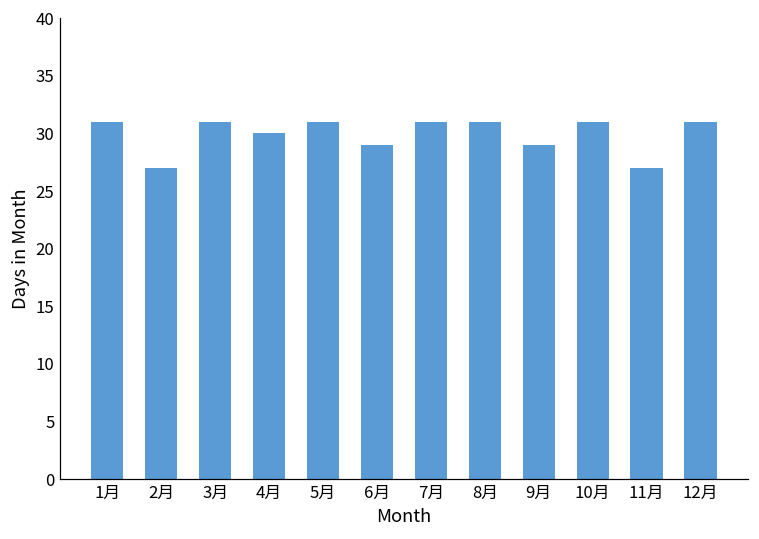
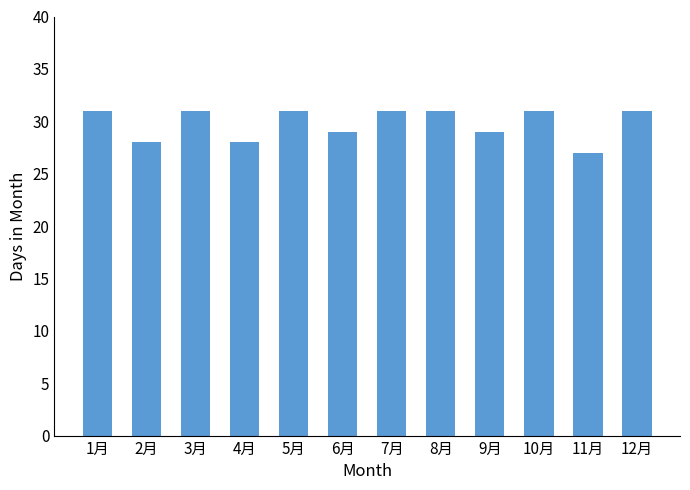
2月: 27 -> 28
4月: 30 -> 28
